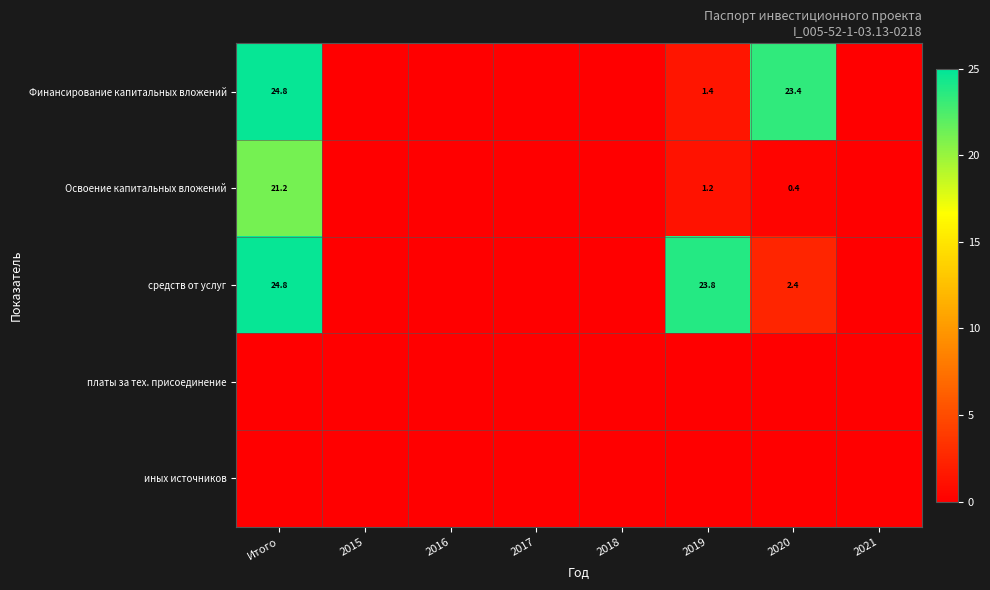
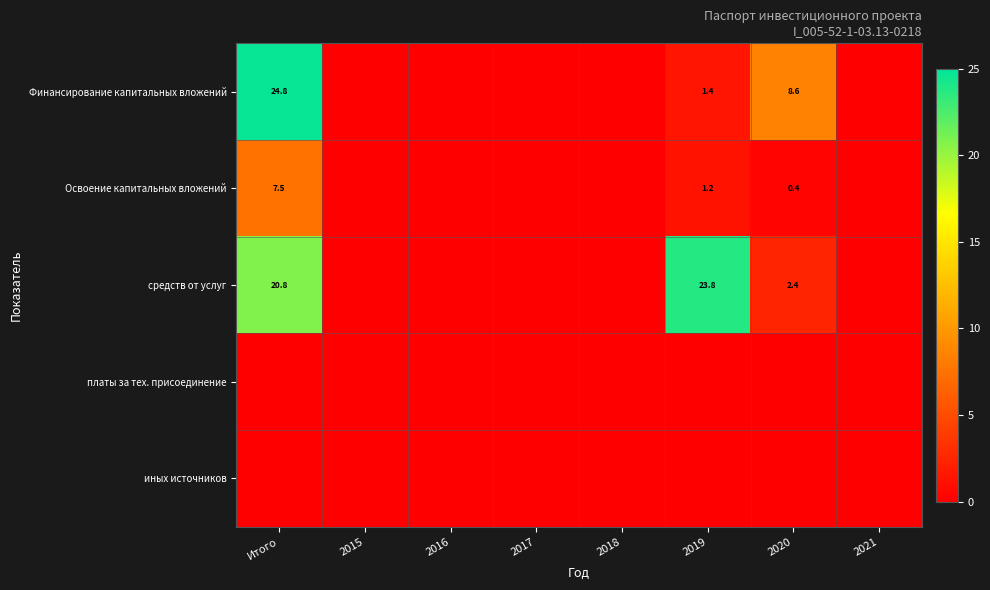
Финансирование капитальных вложений, 2020: 23.4 -> 8.6
Освоение капитальных вложений, Итого: 21.2 -> 7.5
средств от услуг, Итого: 24.8 -> 20.8
